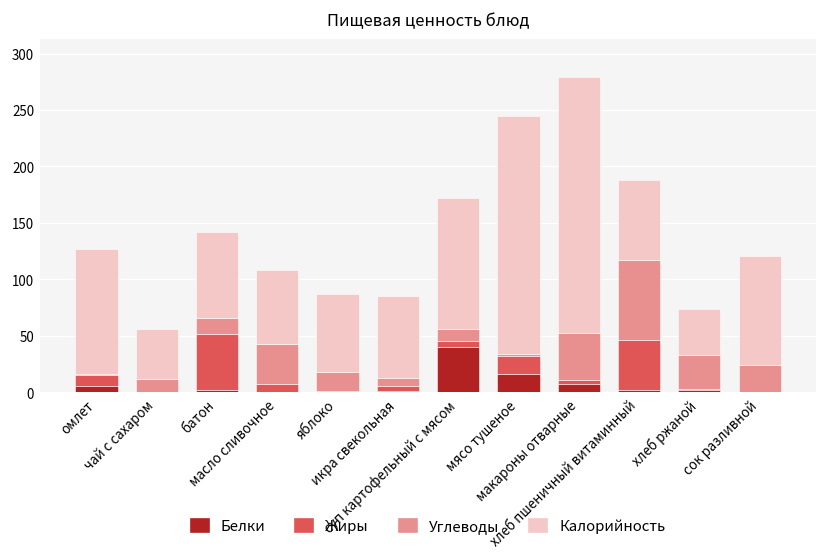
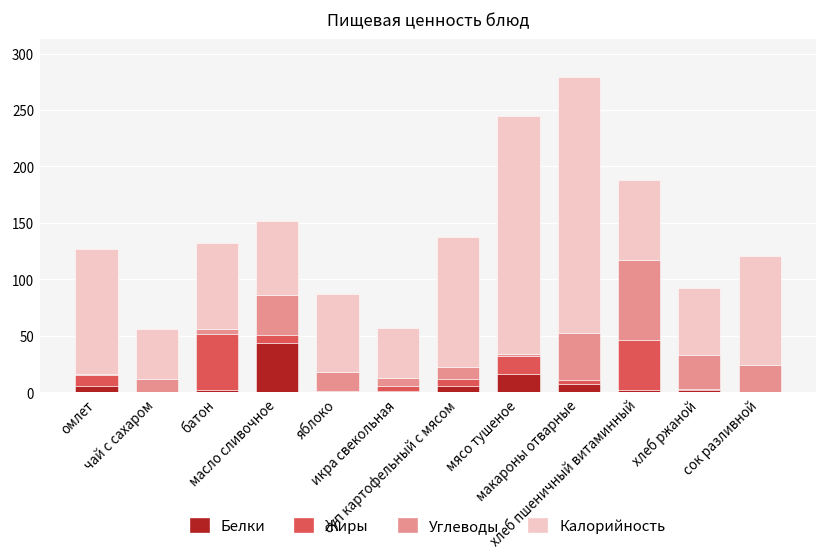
Углеводы, батон: 15 -> 5
Белки, масло сливочное: 0 -> 40
Калорийность, икра свекольная: 70 -> 40
Белки, суп картофельный с мясом: 40 -> 10
Калорийность, хлеб ржаной: 40 -> 60
